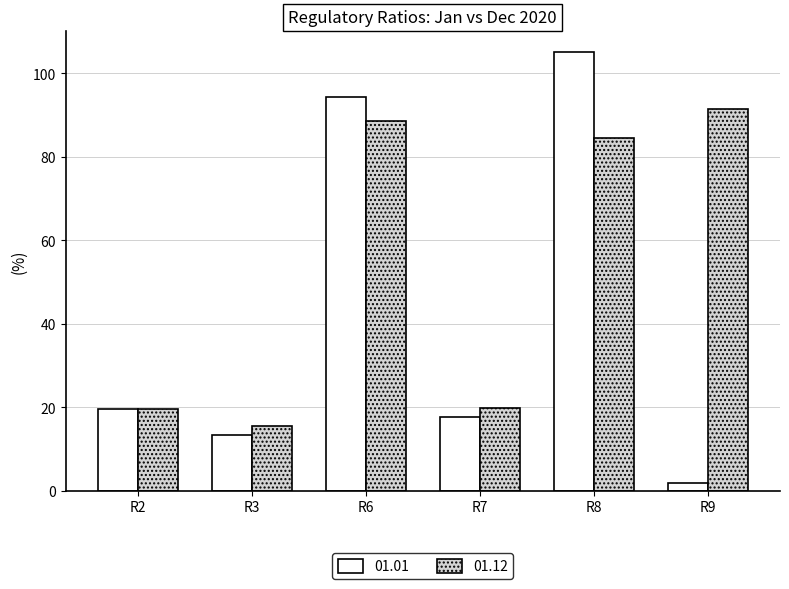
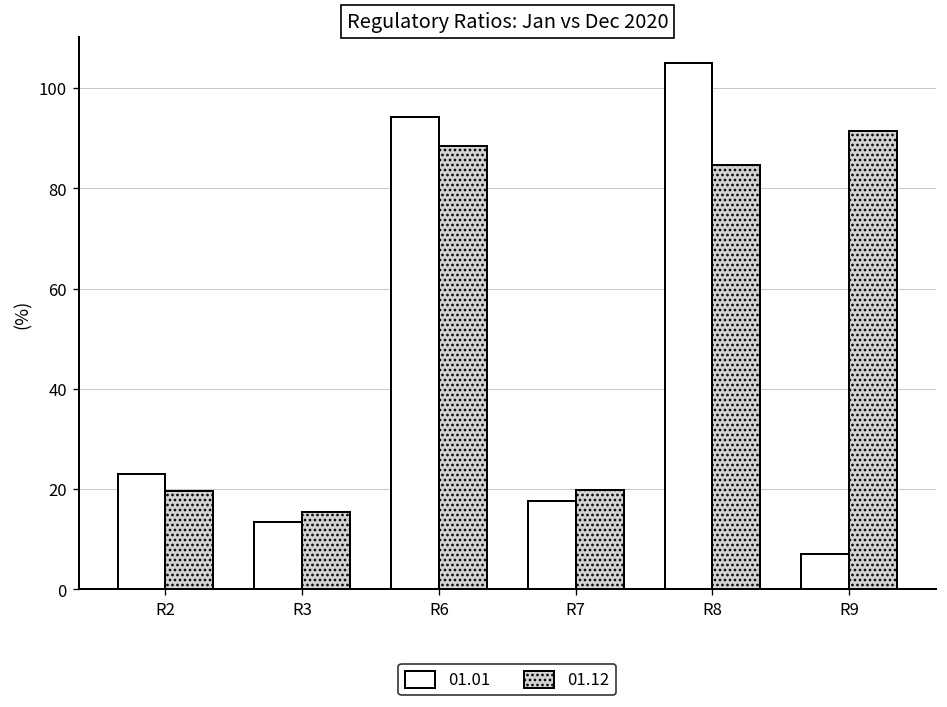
01.01, R2: 20 -> 23
01.01, R9: 2 -> 7
